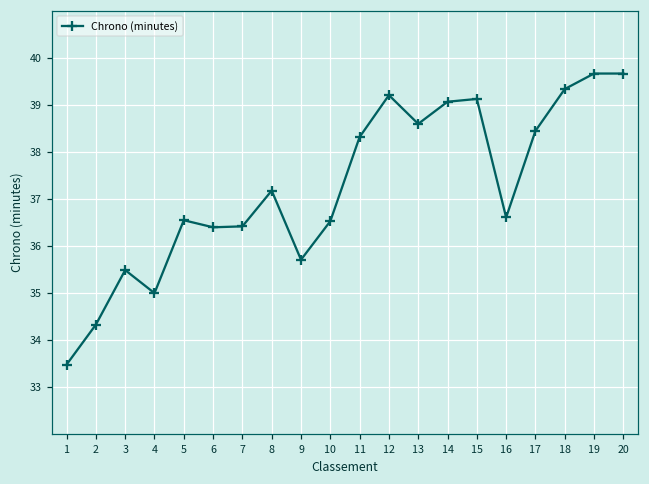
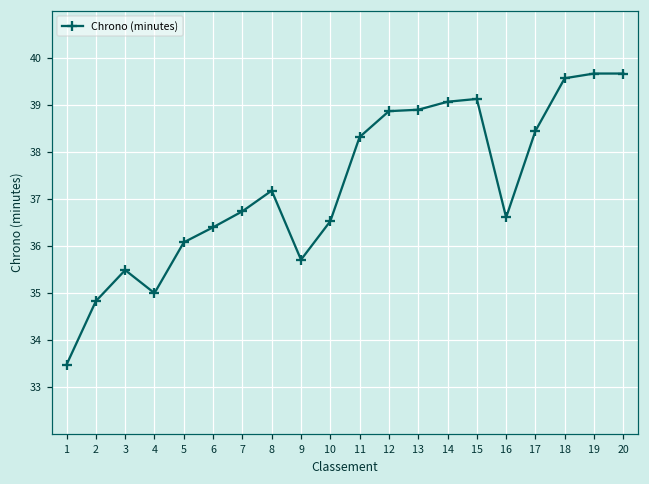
2: 34.3 -> 34.8
5: 36.6 -> 36.1
7: 36.4 -> 36.7
12: 39.2 -> 38.9
13: 38.6 -> 38.9
18: 39.3 -> 39.6
